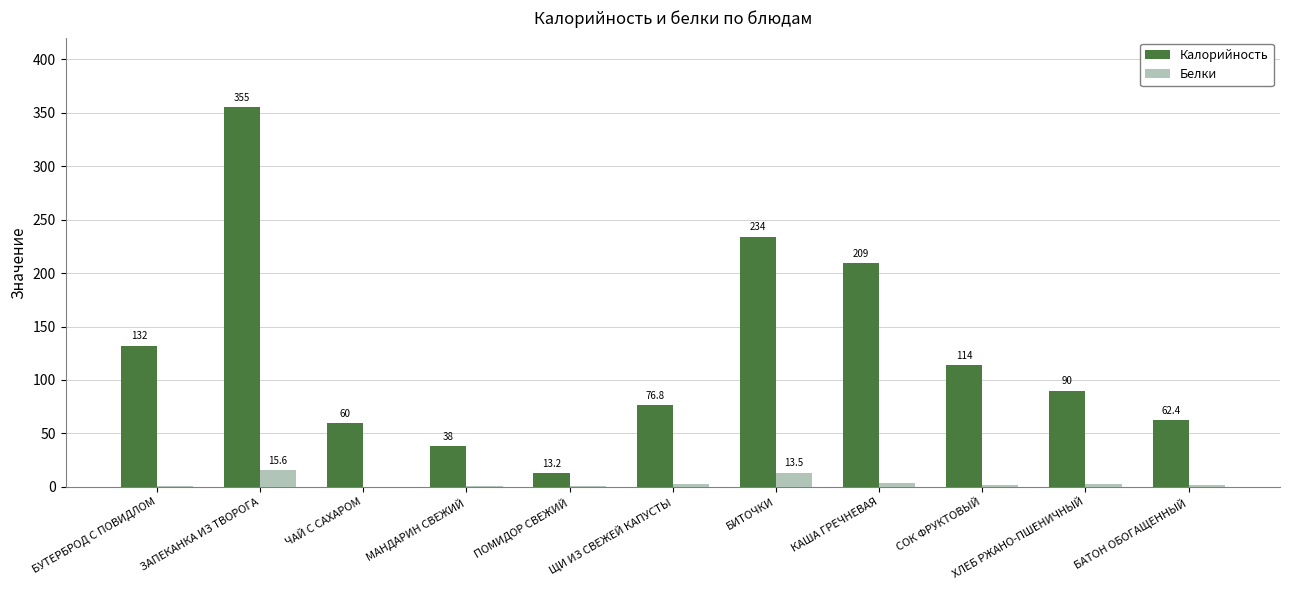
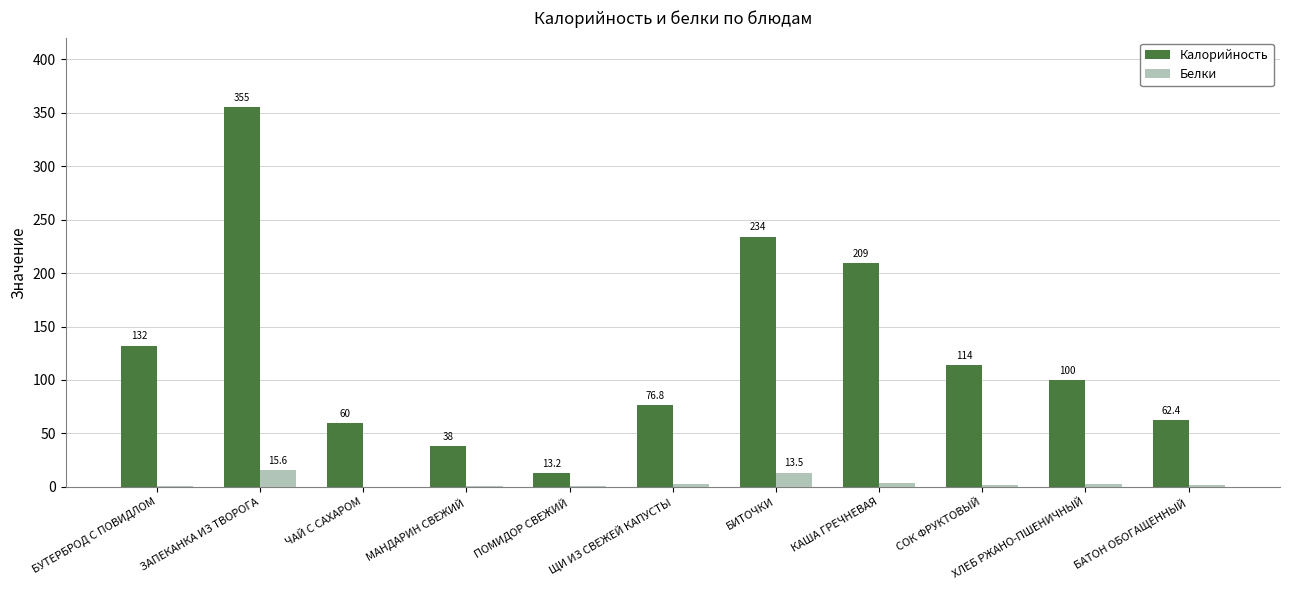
Калорийность, ХЛЕБ РЖАНО-ПШЕНИЧНЫЙ: 90 -> 100
